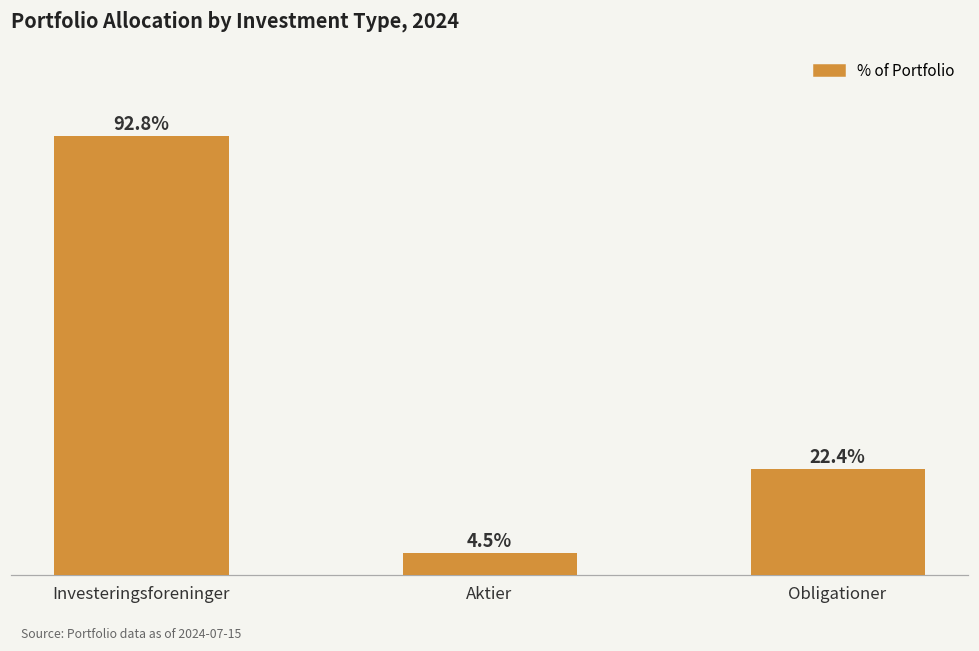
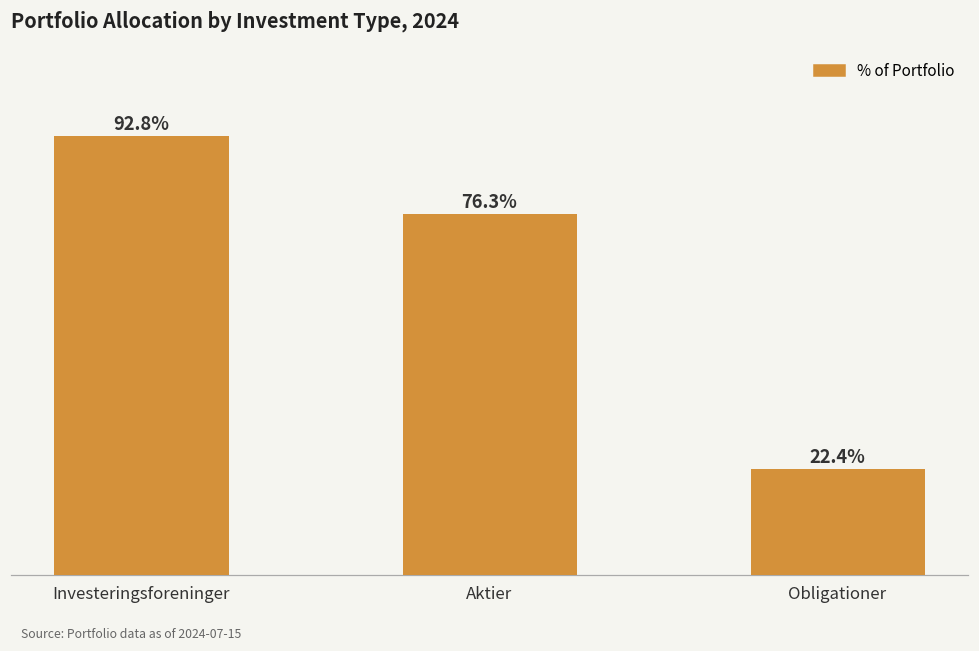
Aktier: 4.5% -> 76.3%
